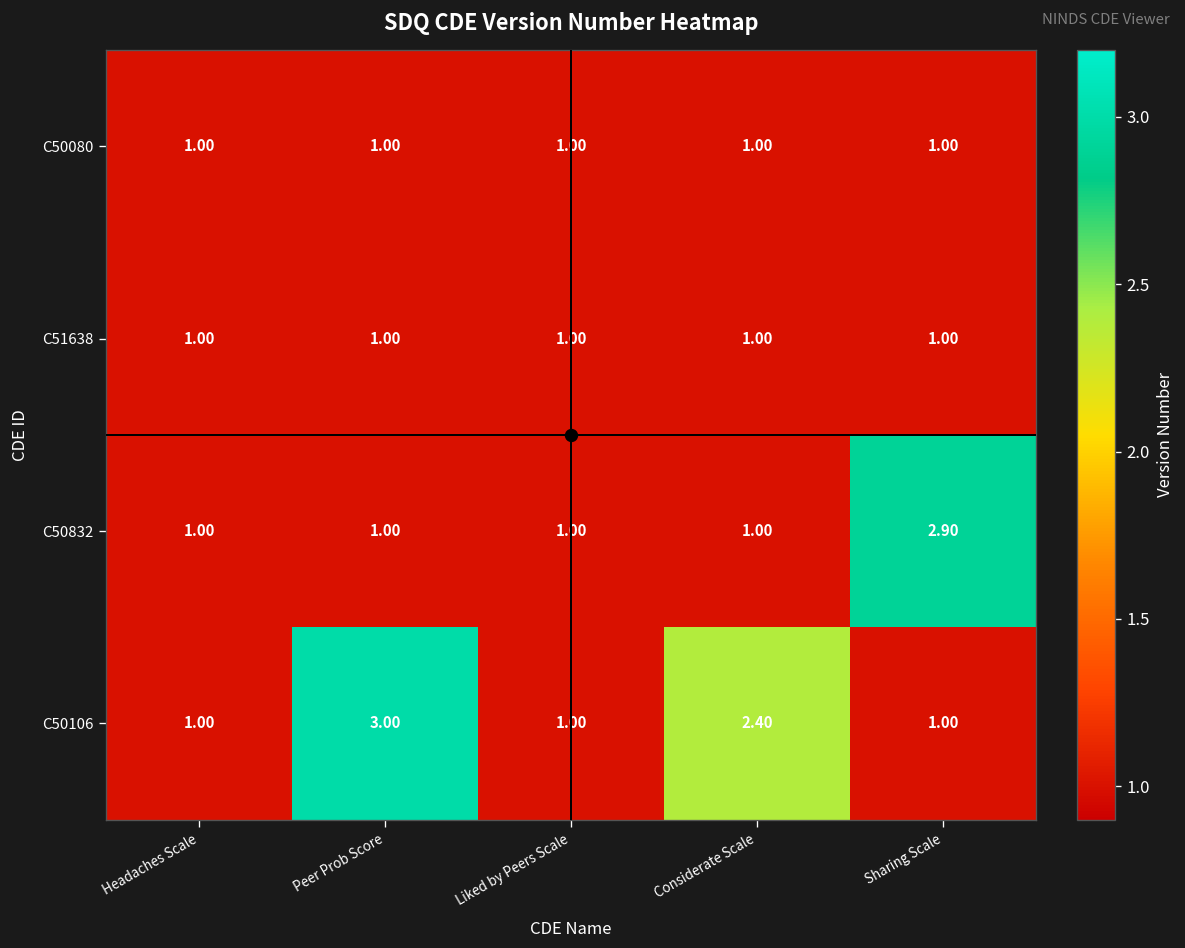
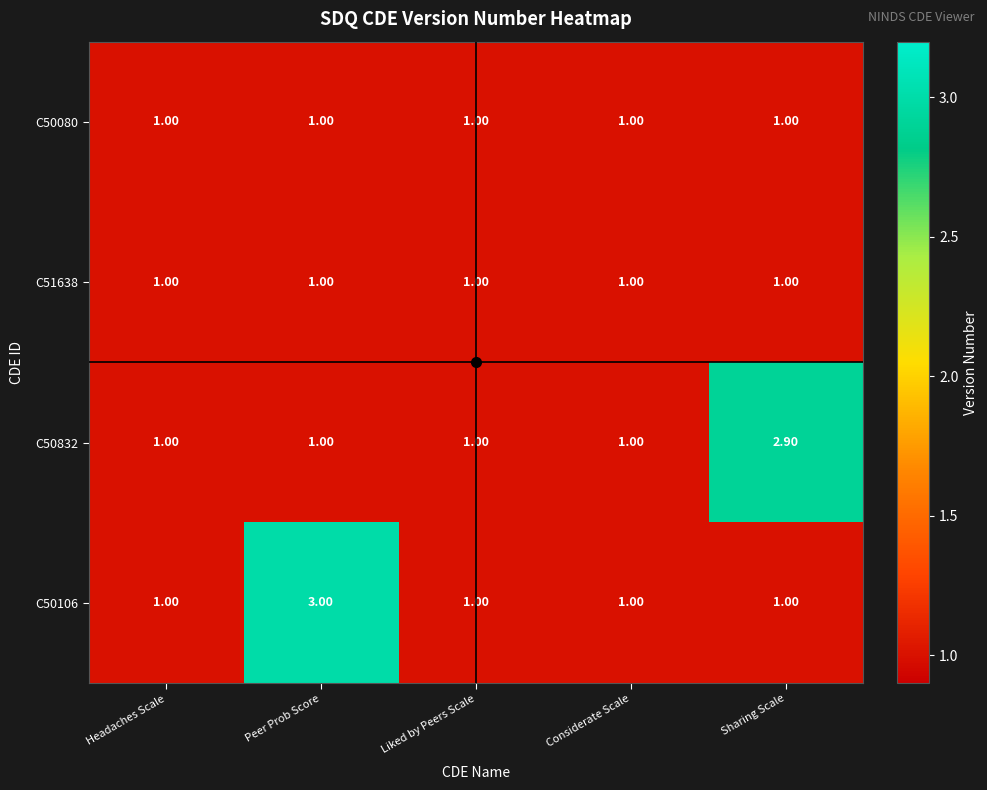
C50106, Considerate Scale: 2.40 -> 1.00
